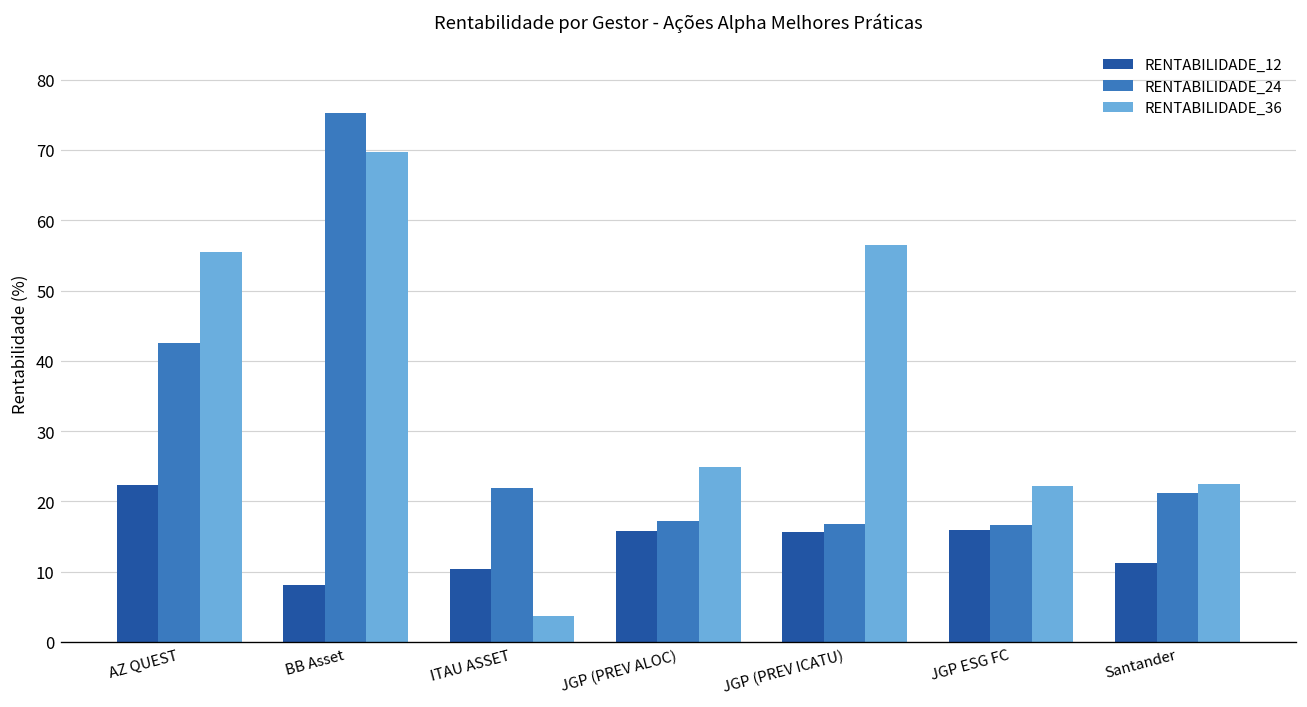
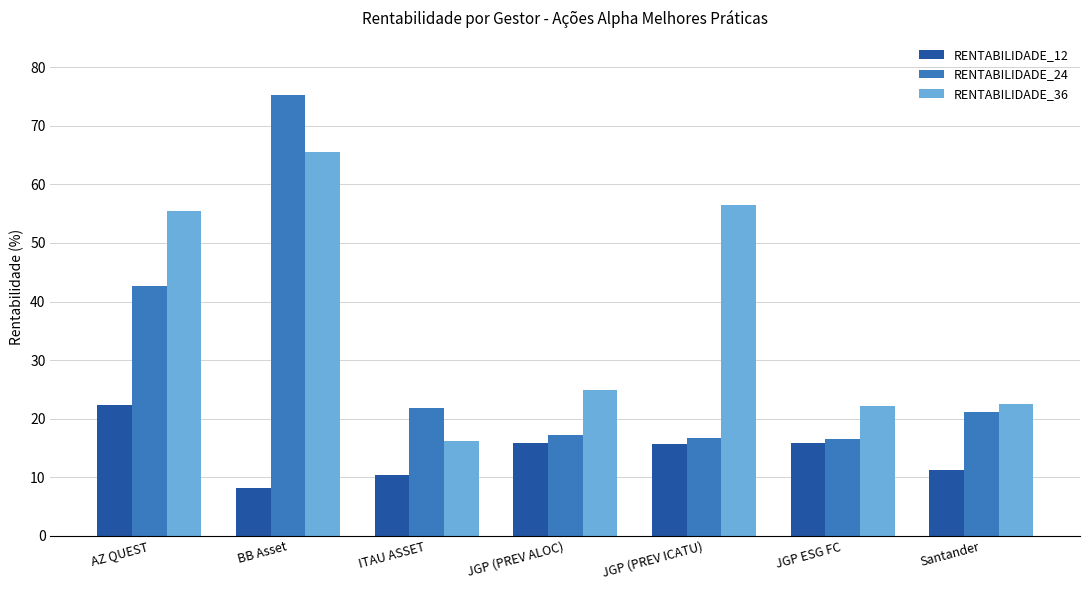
RENTABILIDADE_36, BB Asset: 70 -> 66
RENTABILIDADE_36, ITAU ASSET: 4 -> 16
